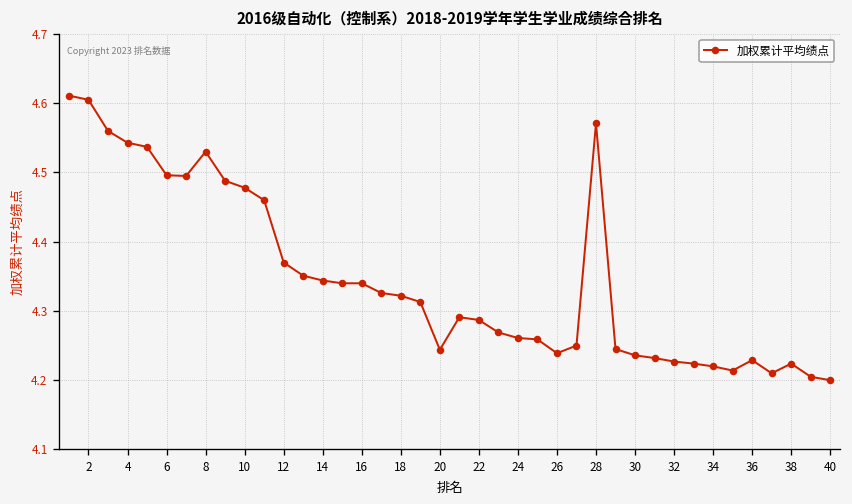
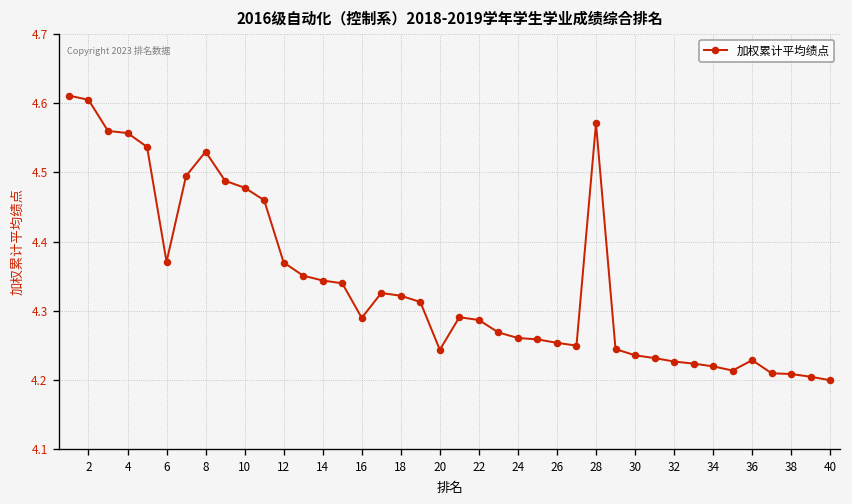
4: 4.54 -> 4.56
6: 4.50 -> 4.37
16: 4.34 -> 4.29
26: 4.24 -> 4.25
38: 4.22 -> 4.21
